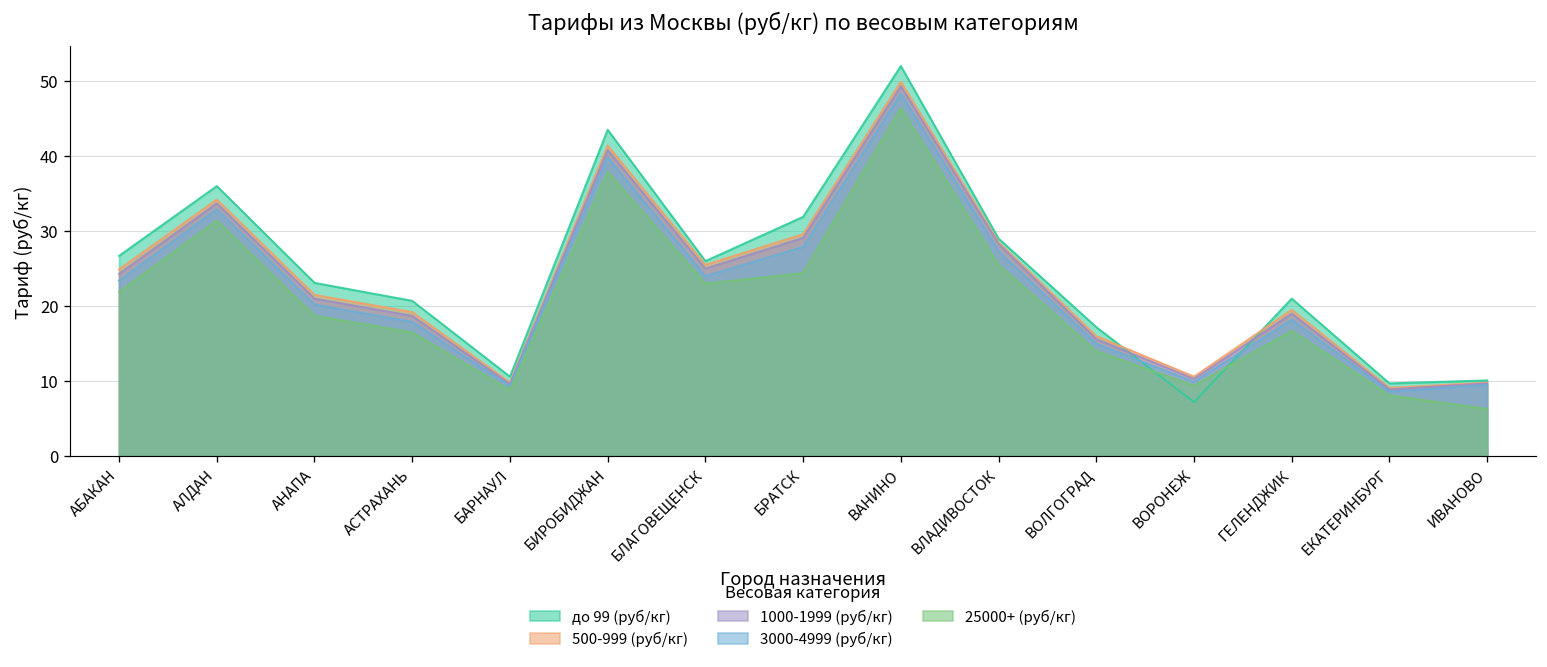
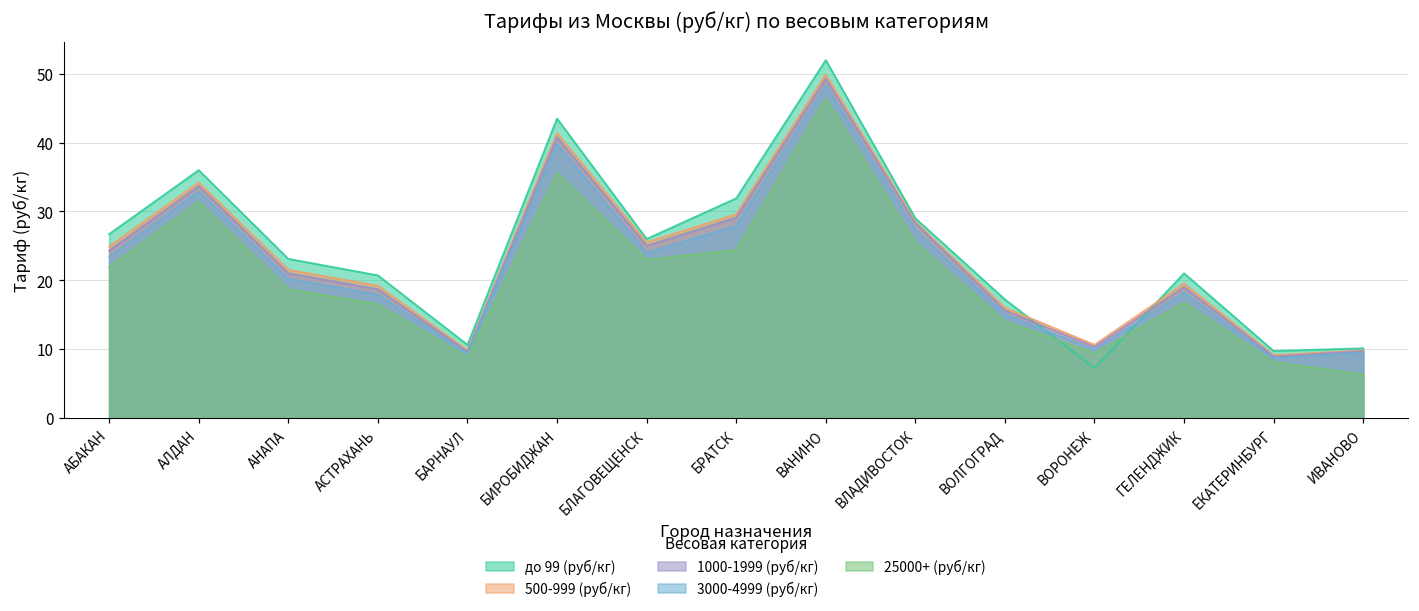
25000+ (руб/кг), БИРОБИДЖАН: 38 -> 36
